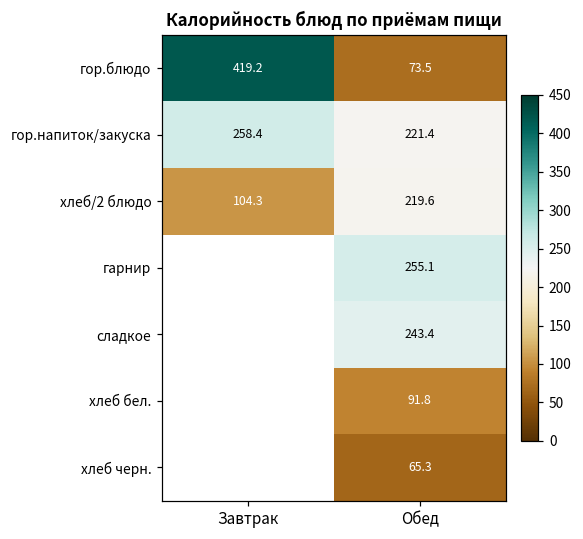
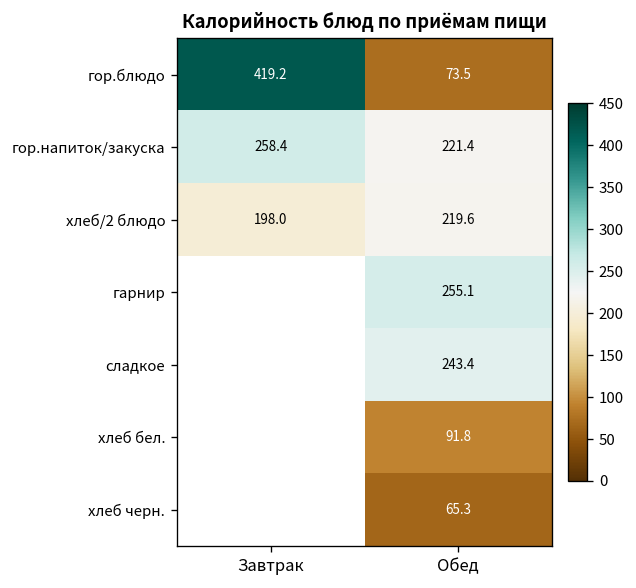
хлеб/2 блюдо, Завтрак: 104.3 -> 198.0
